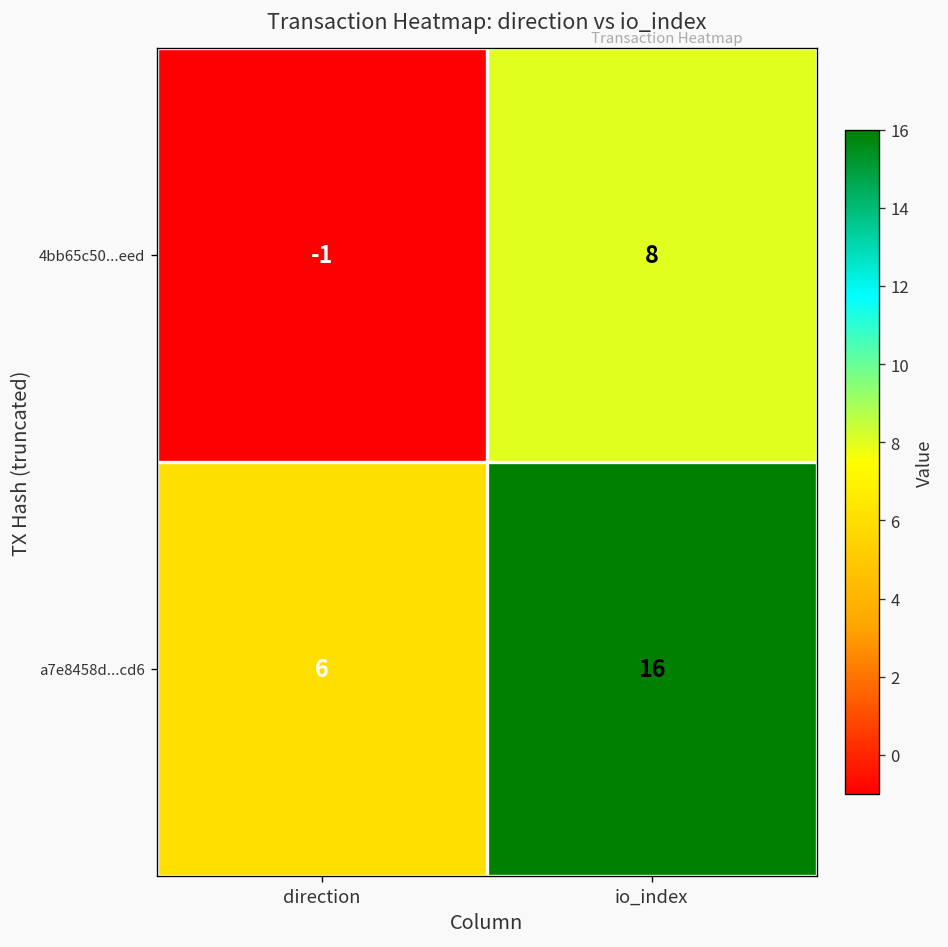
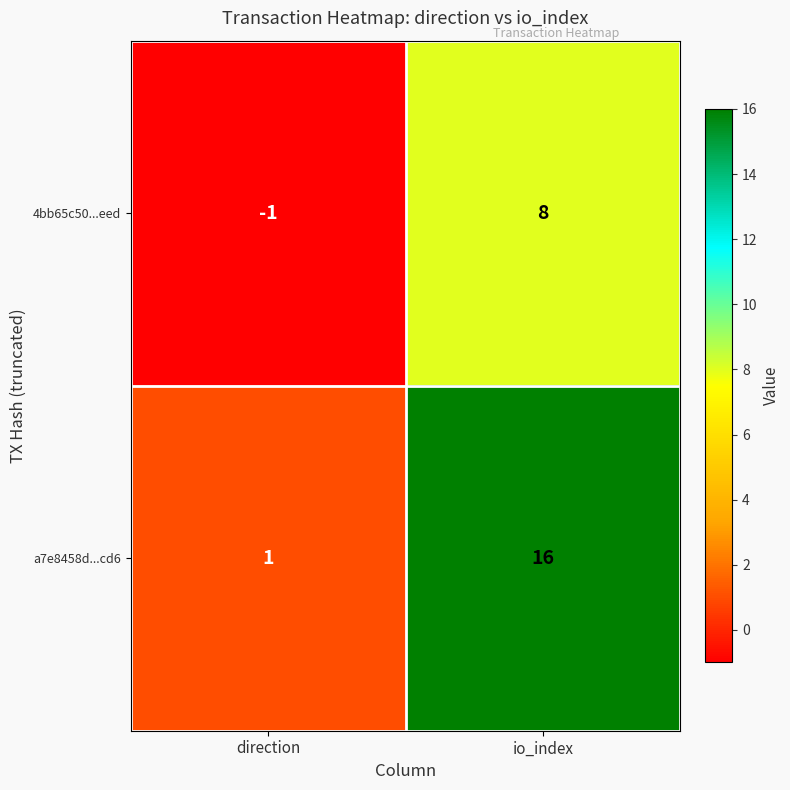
a7e8458d...cd6, direction: 6 -> 1
